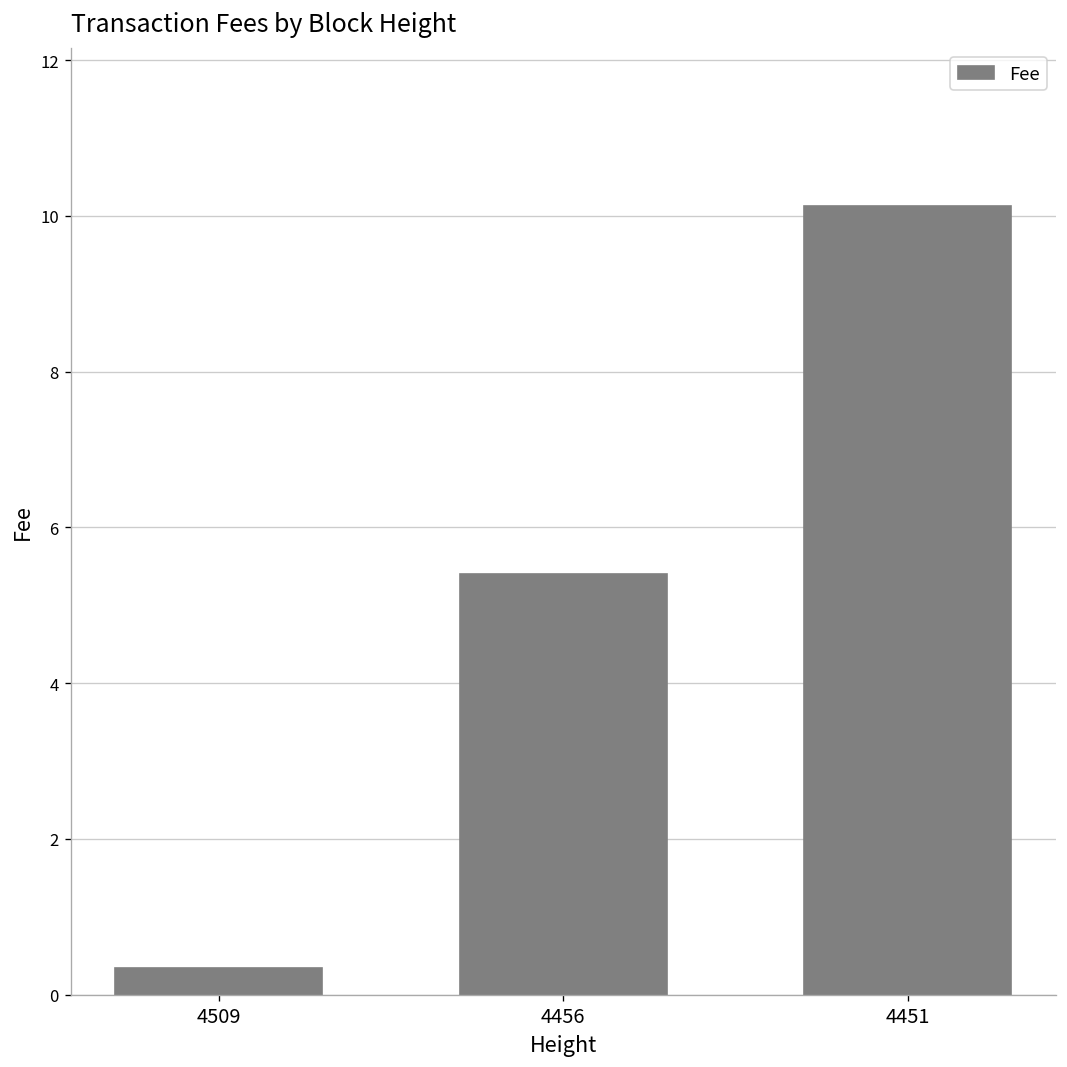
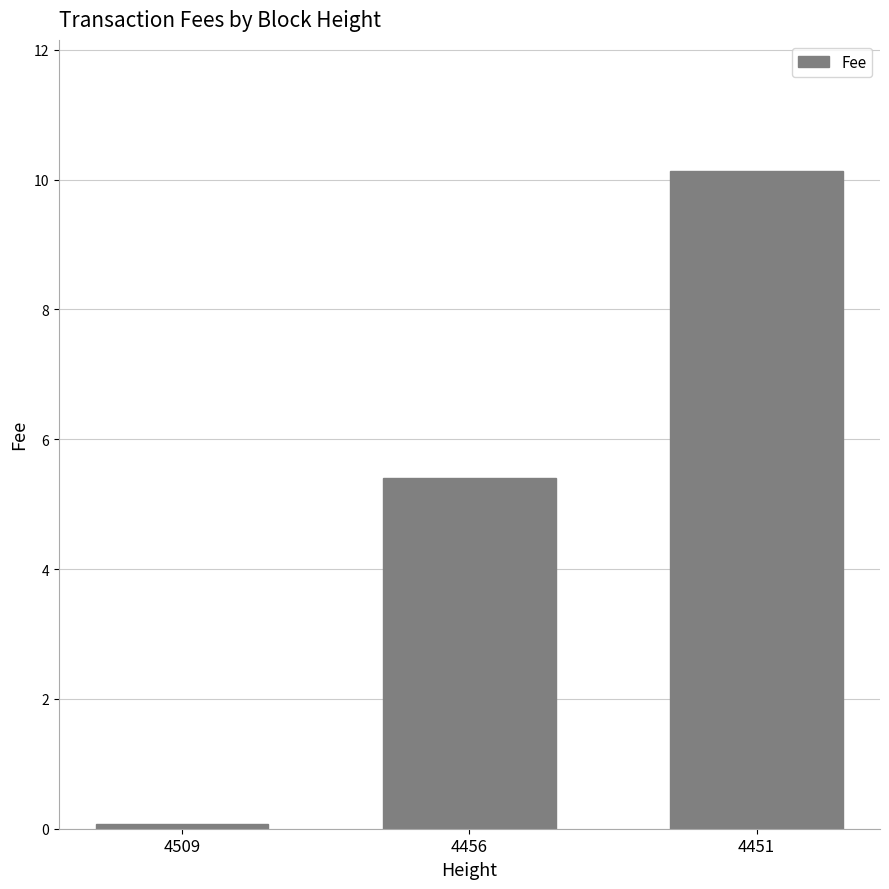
4509: 0.3 -> 0.1
